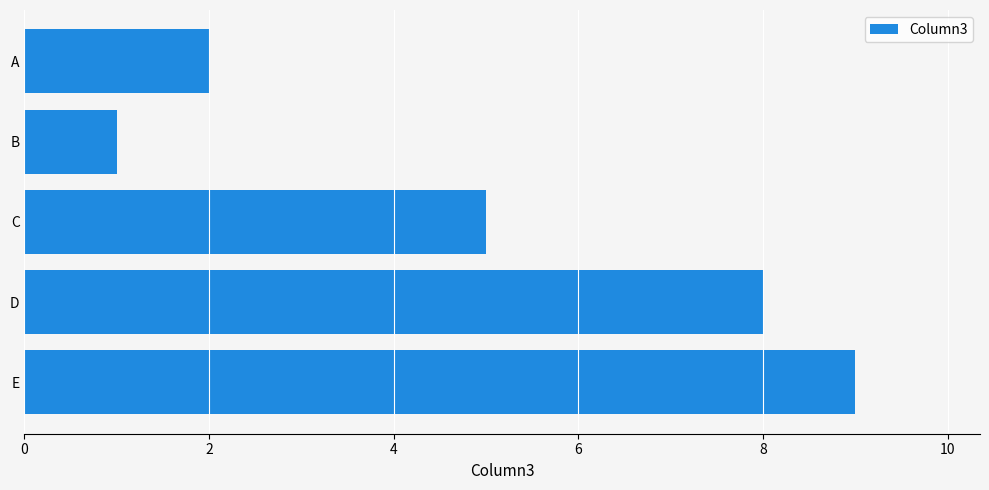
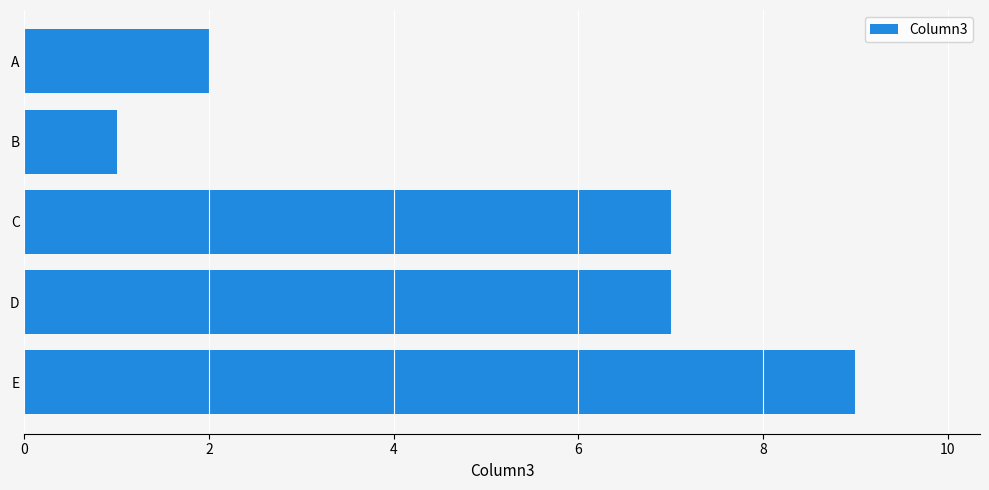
C: 5 -> 7
D: 8 -> 7
